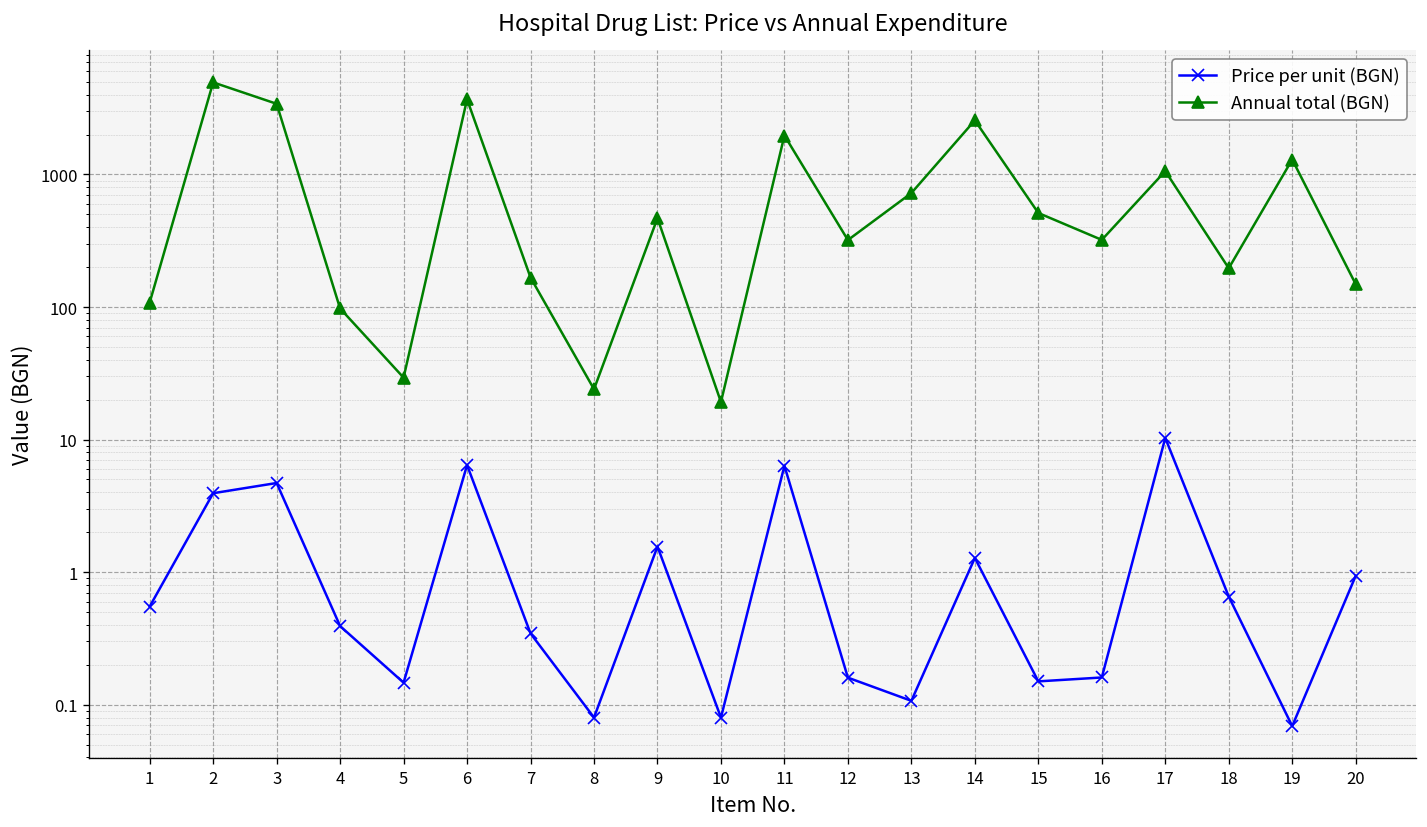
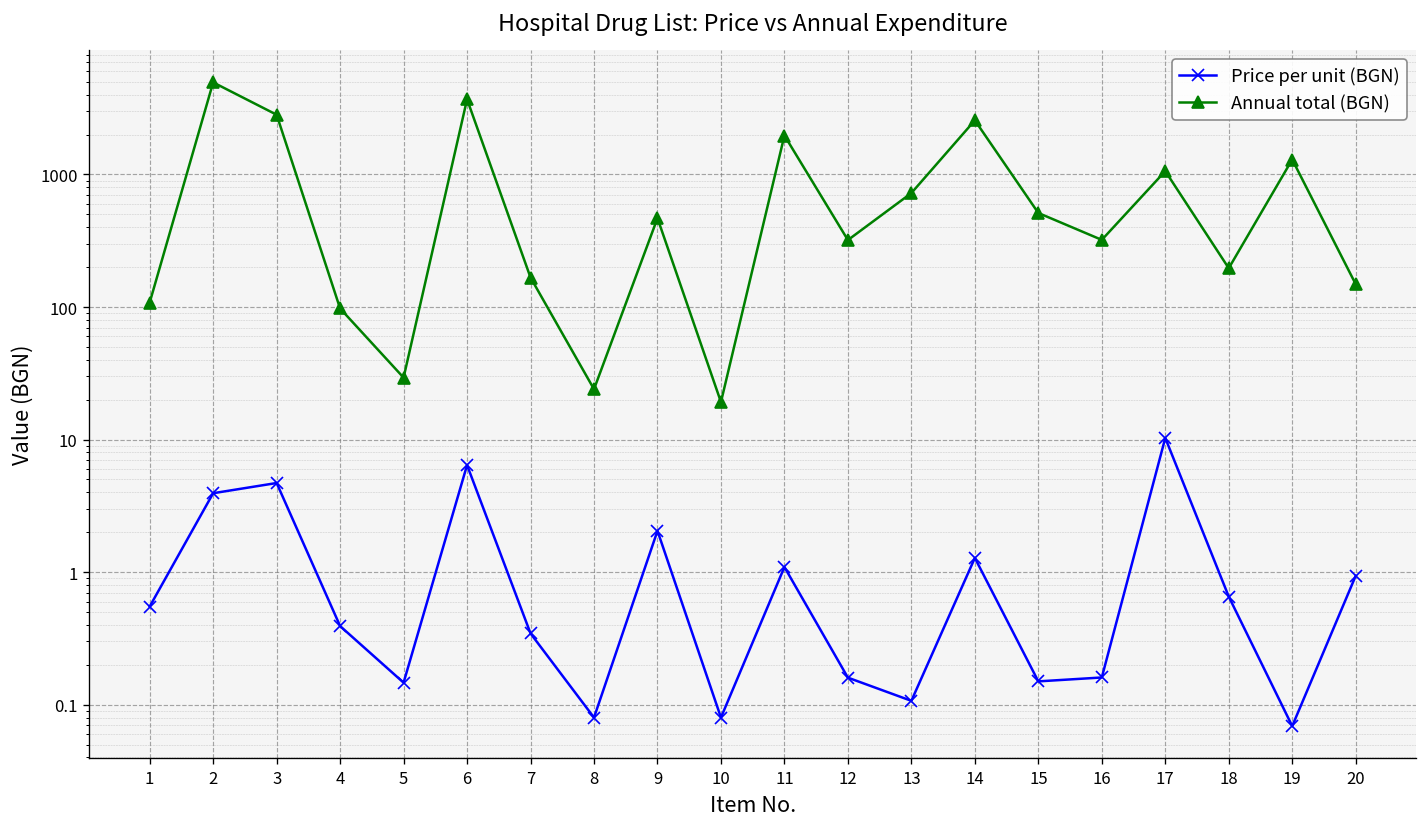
Annual total (BGN), 3: 3400 -> 2800
Price per unit (BGN), 9: 1.6 -> 2.1
Price per unit (BGN), 11: 6 -> 1.1
